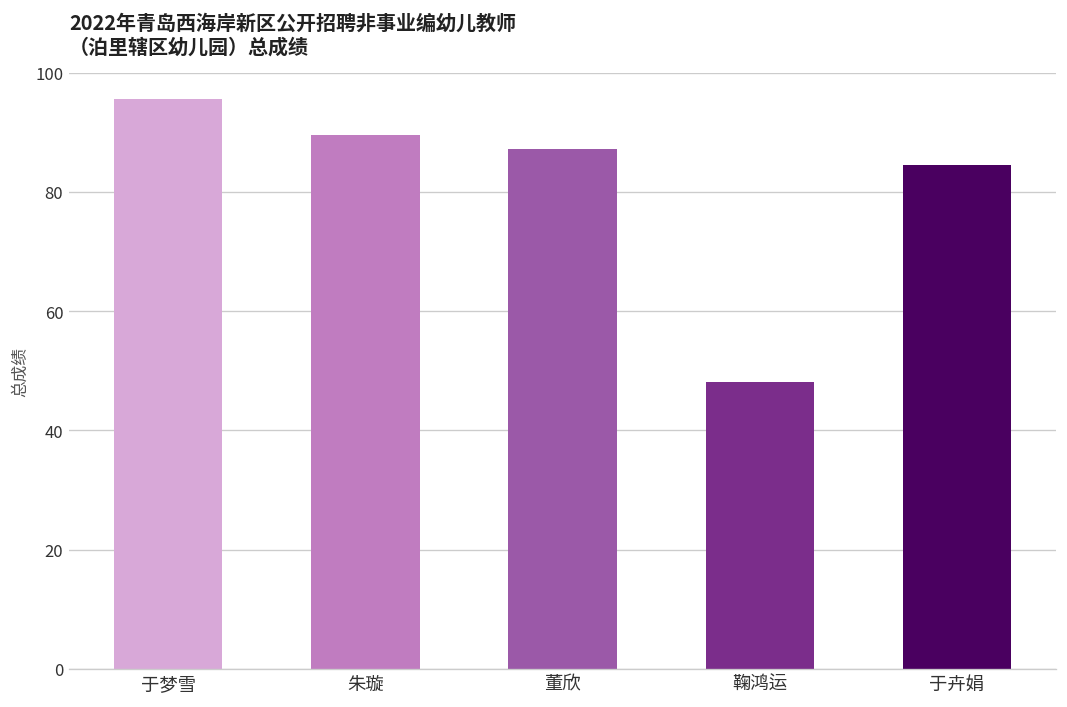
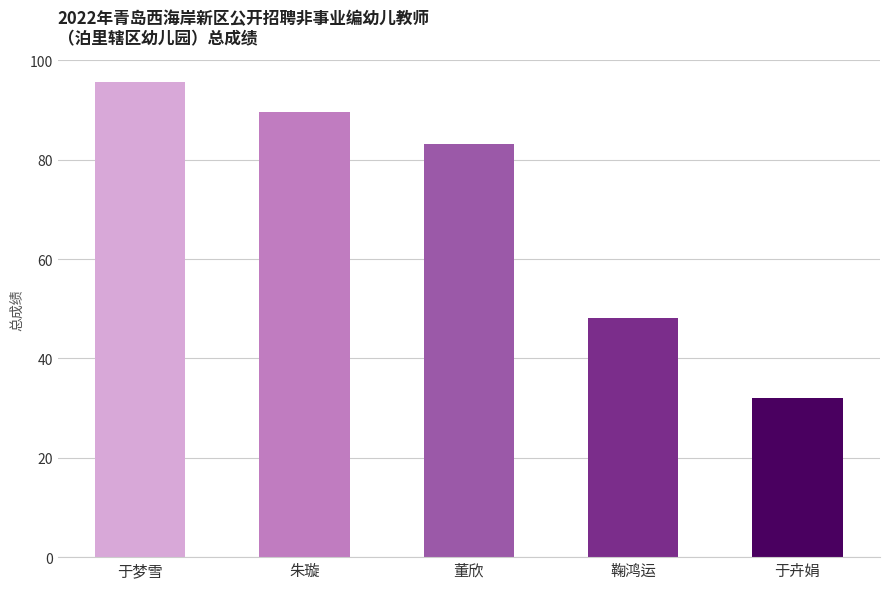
董欣: 87 -> 83
于卉娟: 85 -> 32
